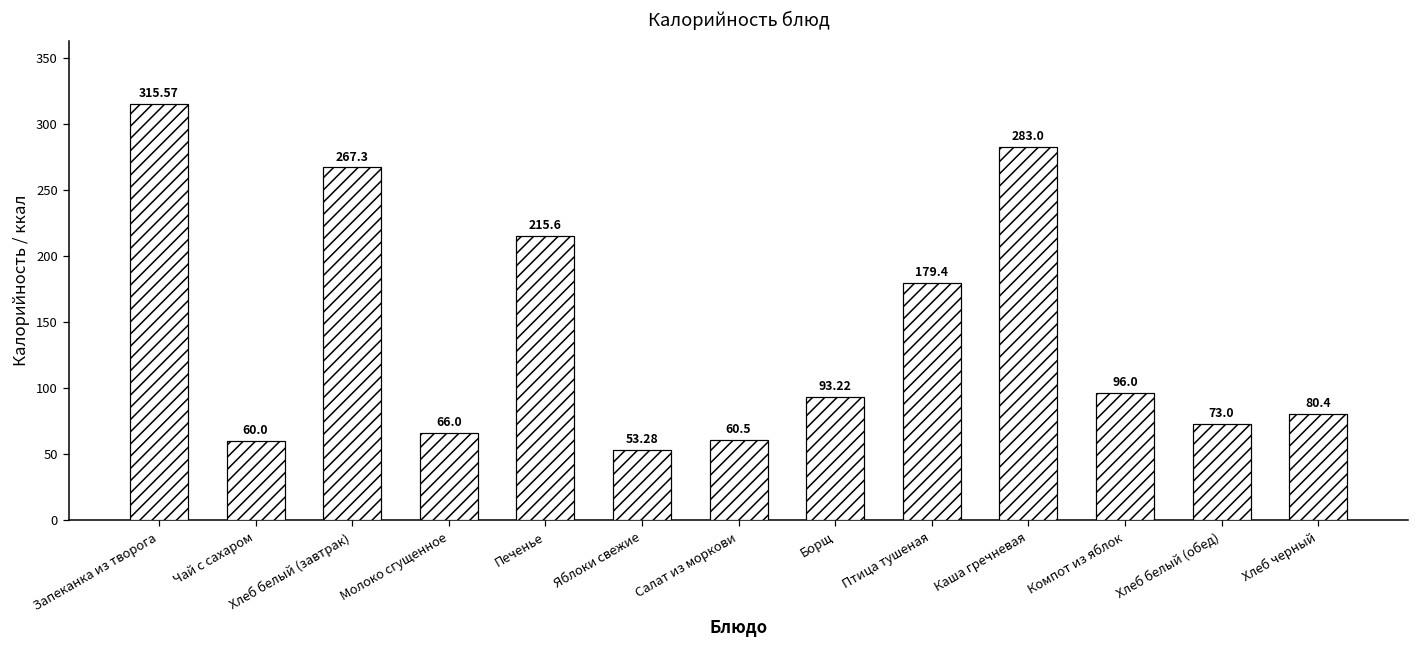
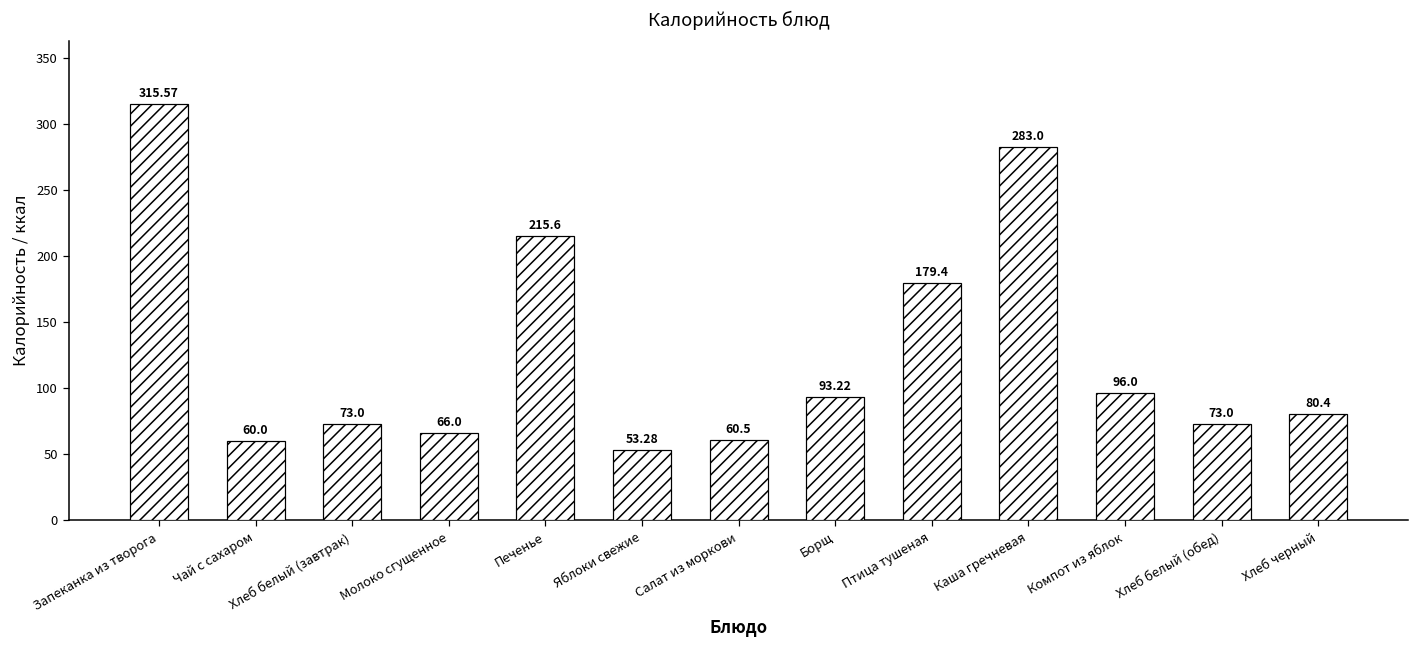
Хлеб белый (завтрак): 267.3 -> 73.0
